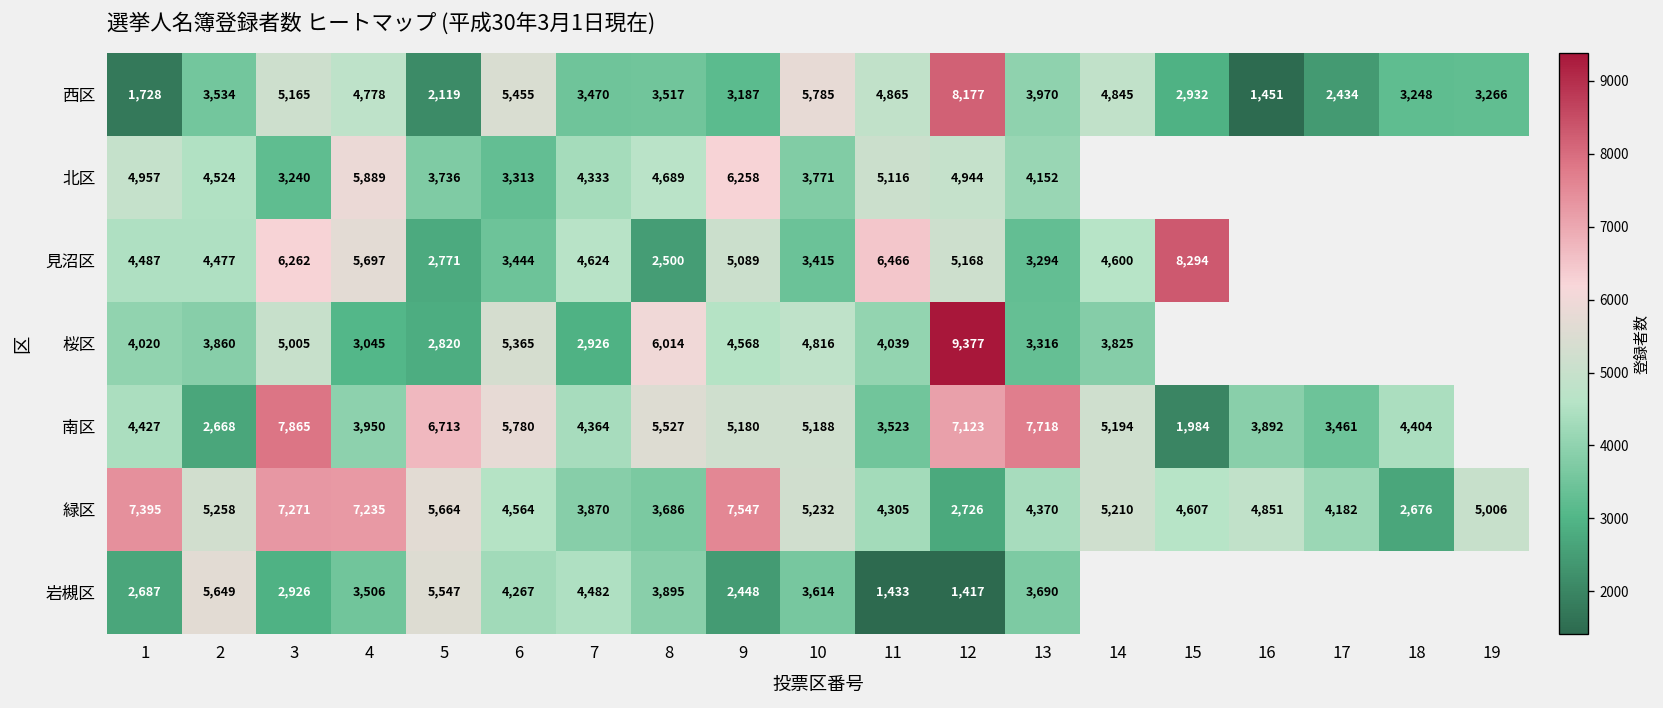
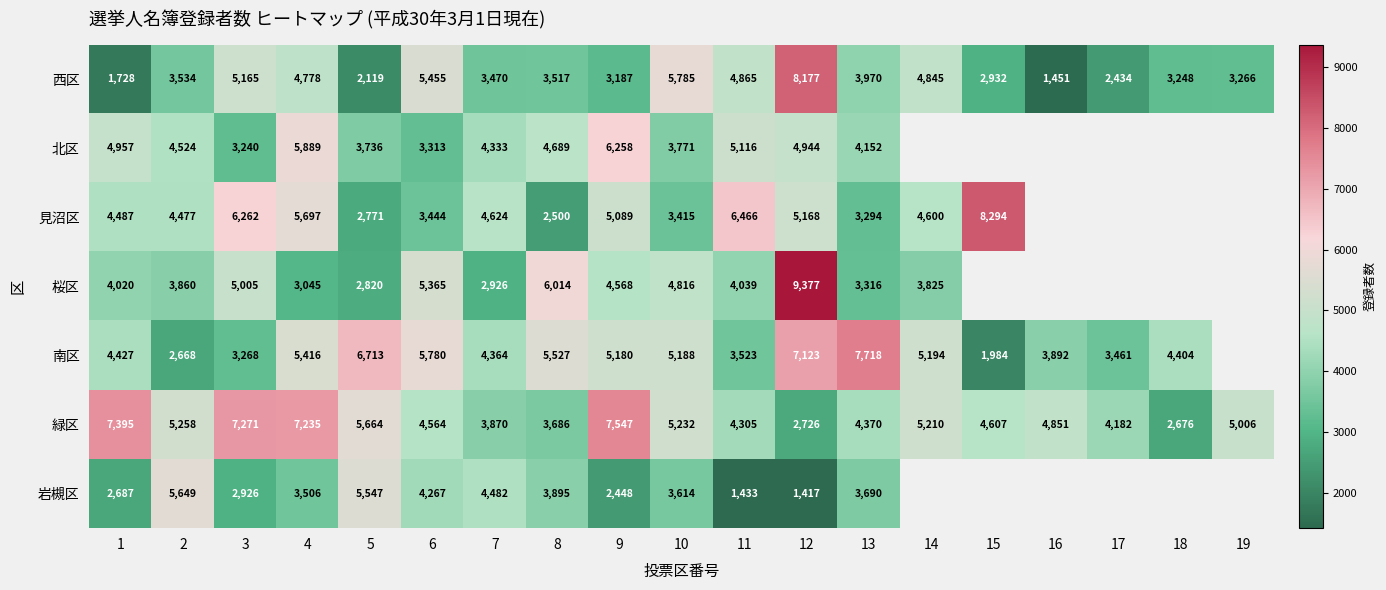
南区, 3: 7,865 -> 3,268
南区, 4: 3,950 -> 5,416
